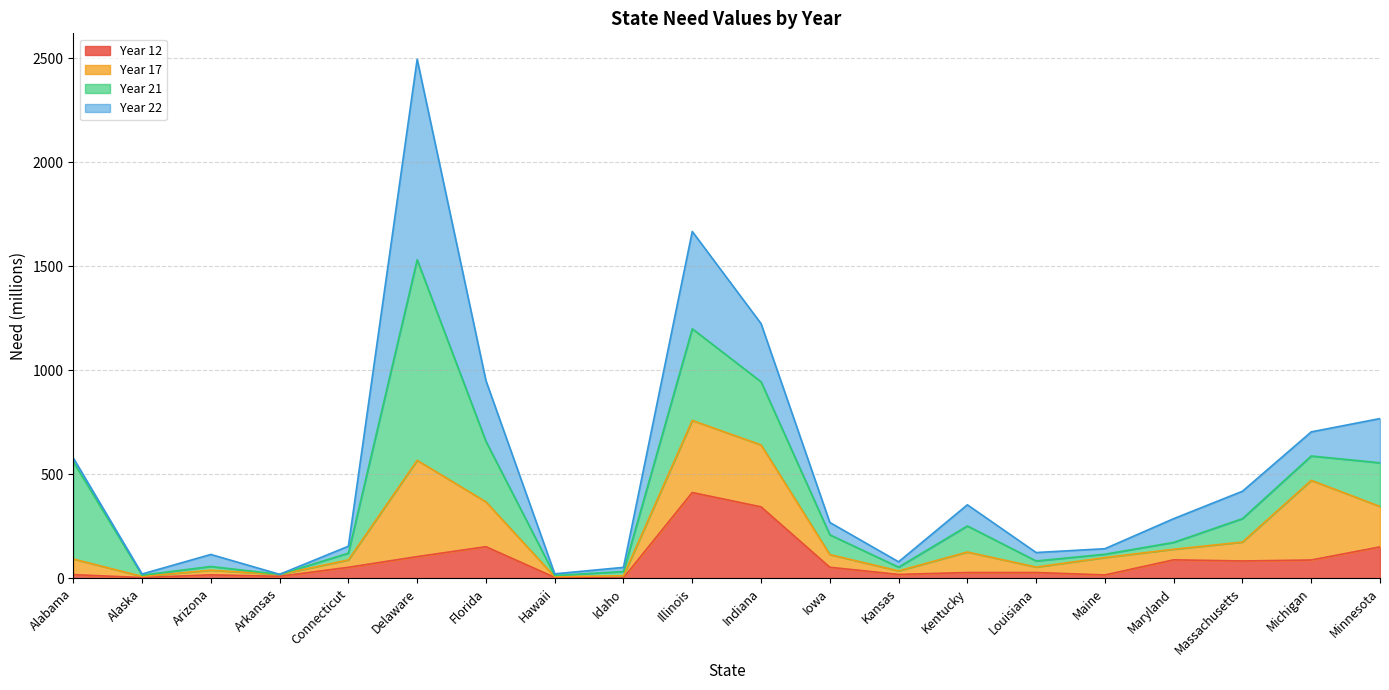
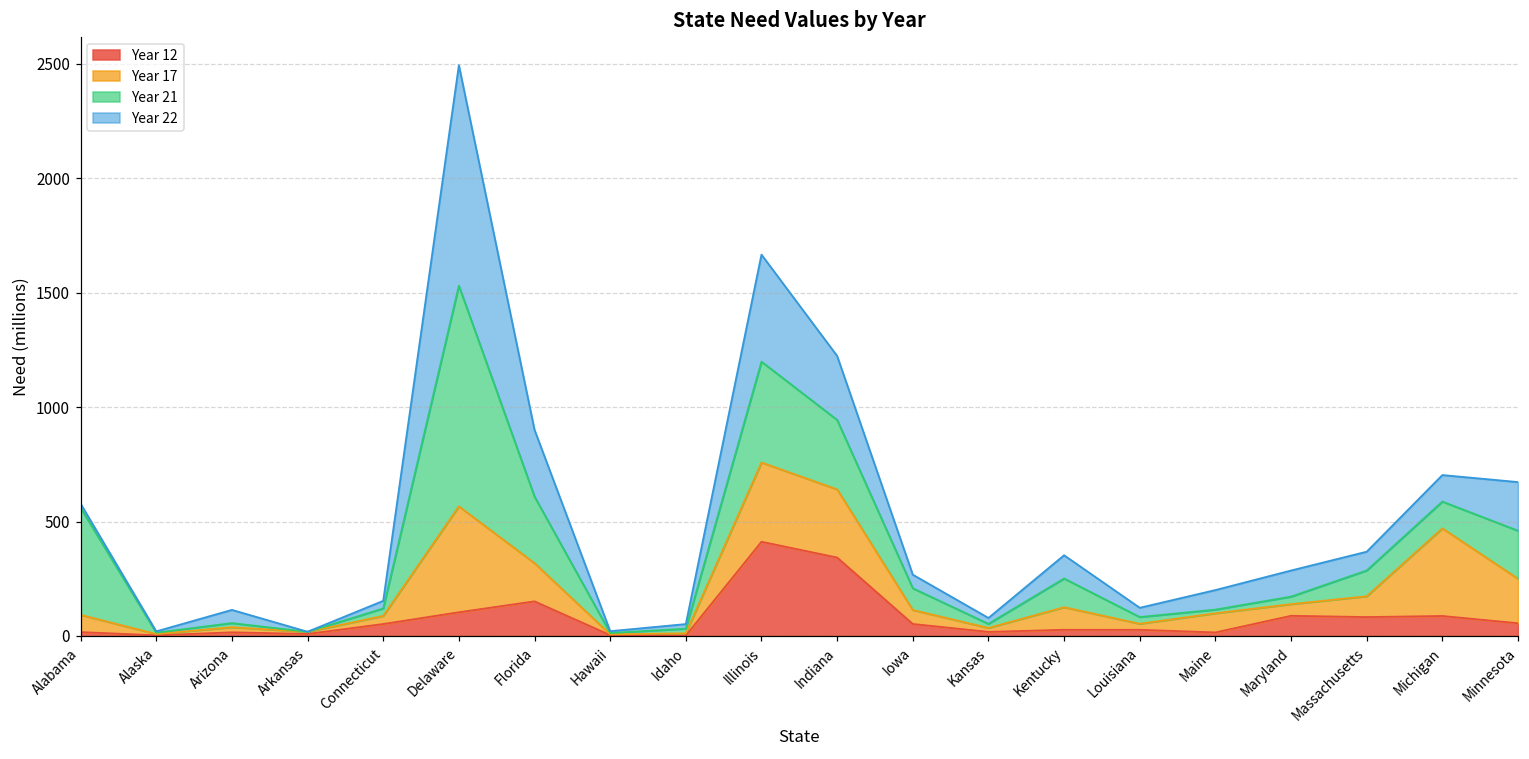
Year 17, Florida: 220 -> 170
Year 22, Maine: 30 -> 90
Year 22, Massachusetts: 130 -> 80
Year 12, Minnesota: 150 -> 60
